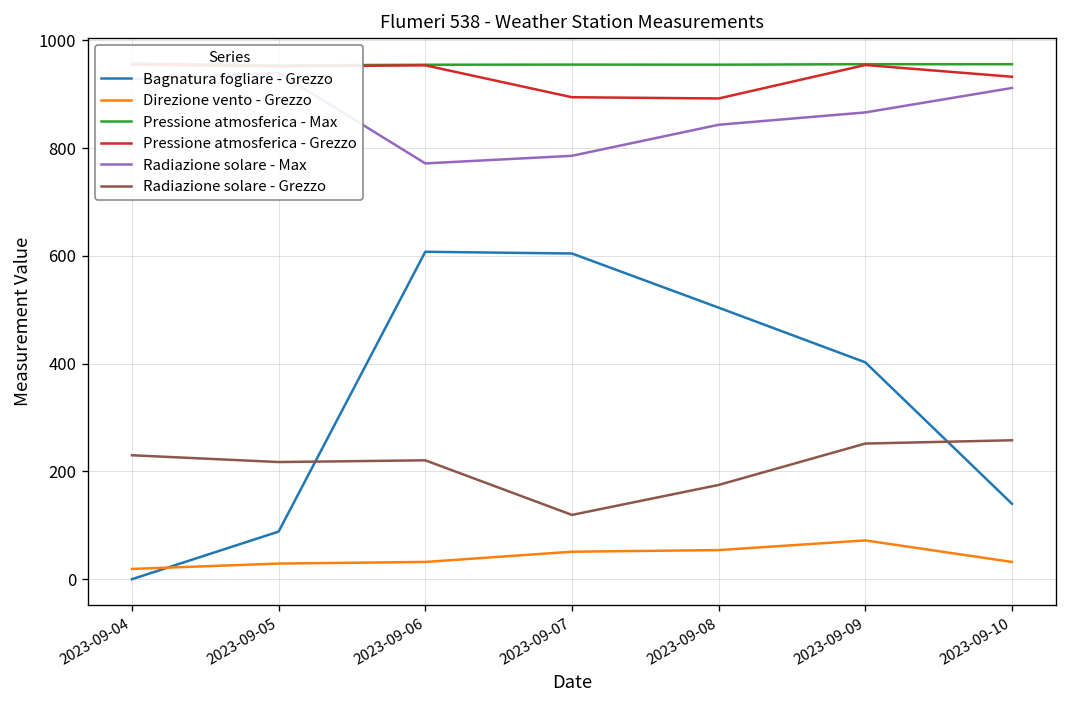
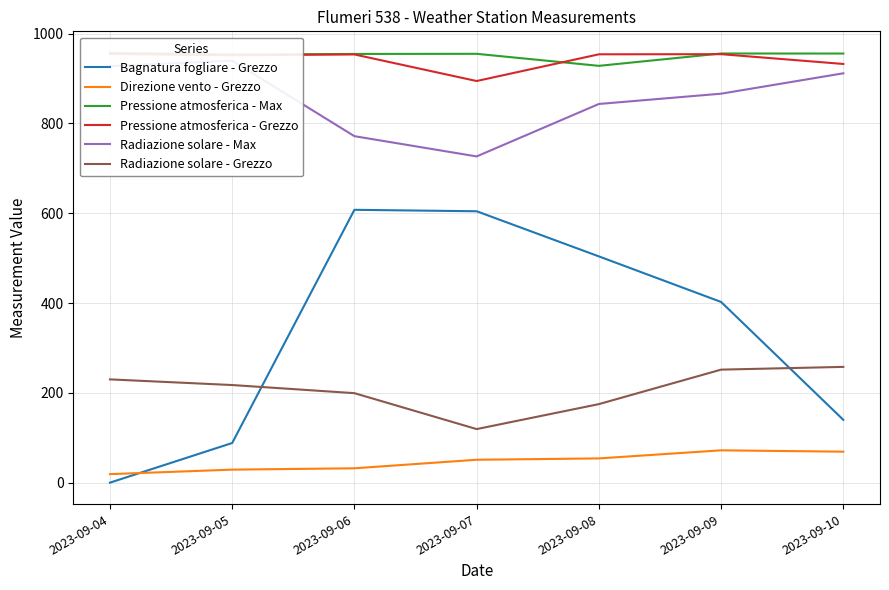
Radiazione solare - Grezzo, 2023-09-06: 220 -> 200
Radiazione solare - Max, 2023-09-07: 790 -> 730
Pressione atmosferica - Max, 2023-09-08: 950 -> 930
Pressione atmosferica - Grezzo, 2023-09-08: 890 -> 950
Direzione vento - Grezzo, 2023-09-10: 30 -> 70
